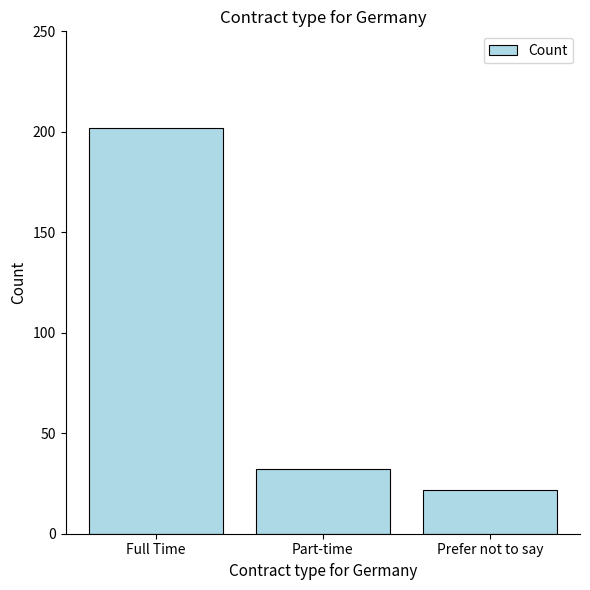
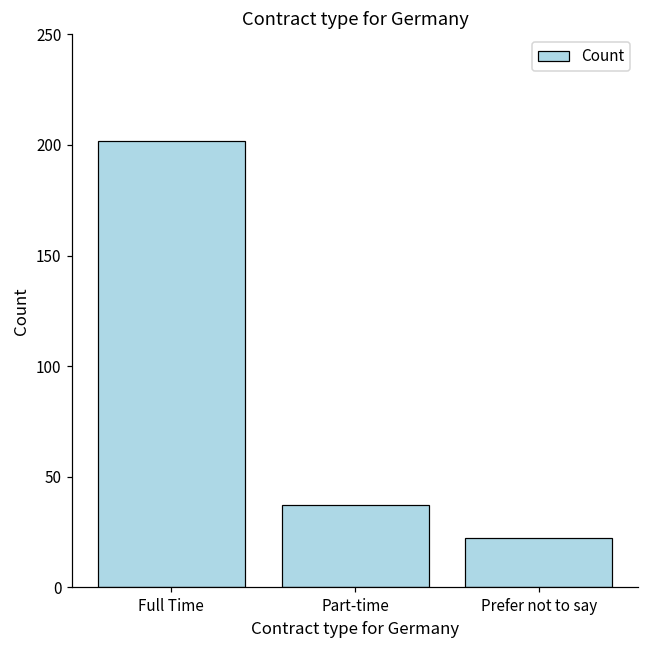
Part-time: 32 -> 37
